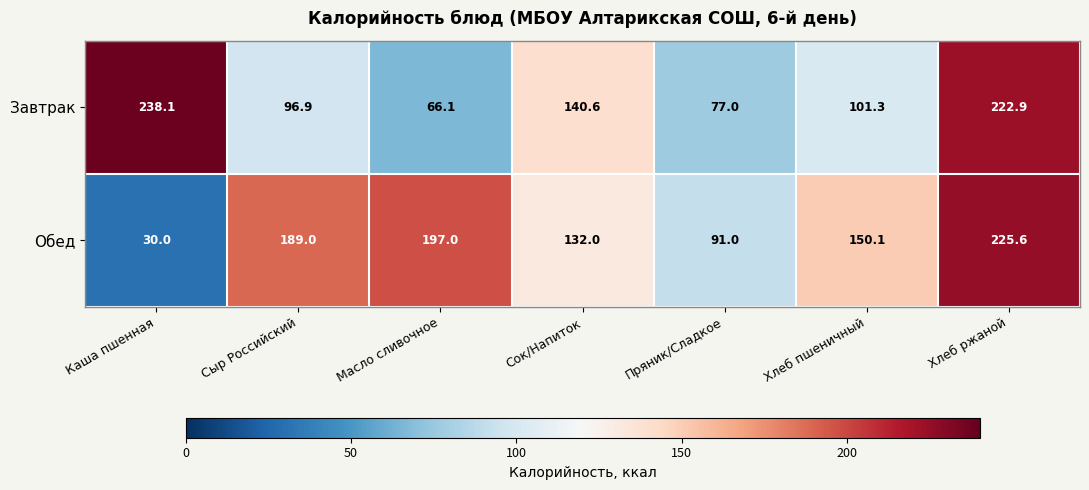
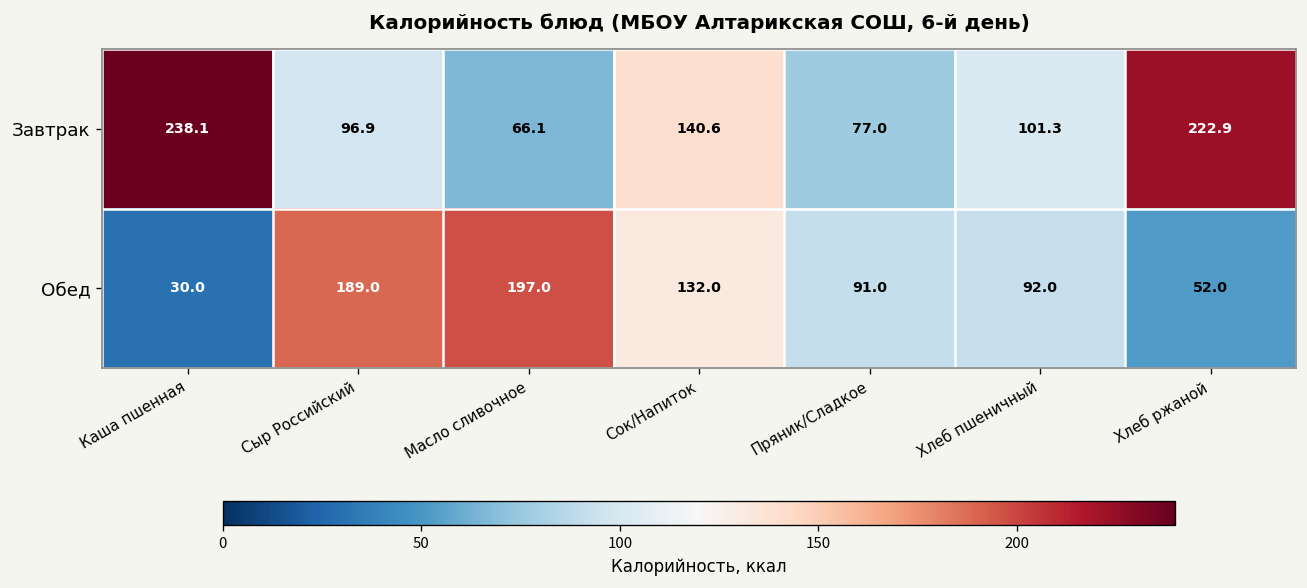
Обед, Хлеб пшеничный: 150.1 -> 92.0
Обед, Хлеб ржаной: 225.6 -> 52.0
